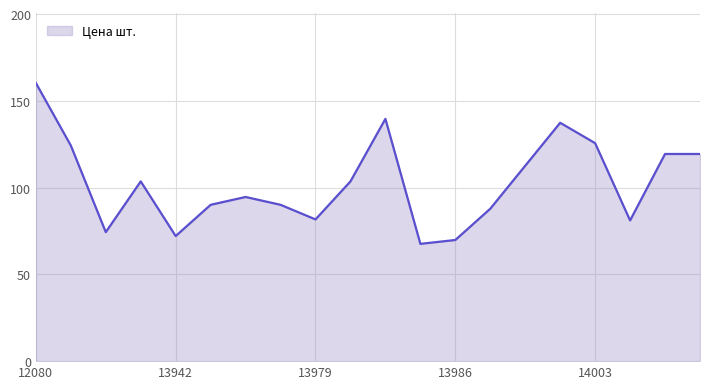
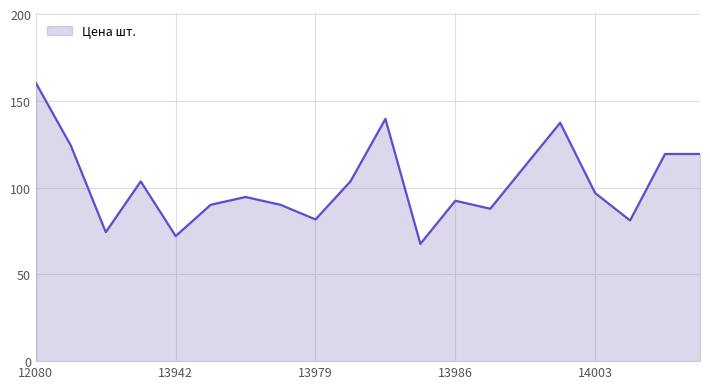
13986: 70 -> 92
14003: 126 -> 97
